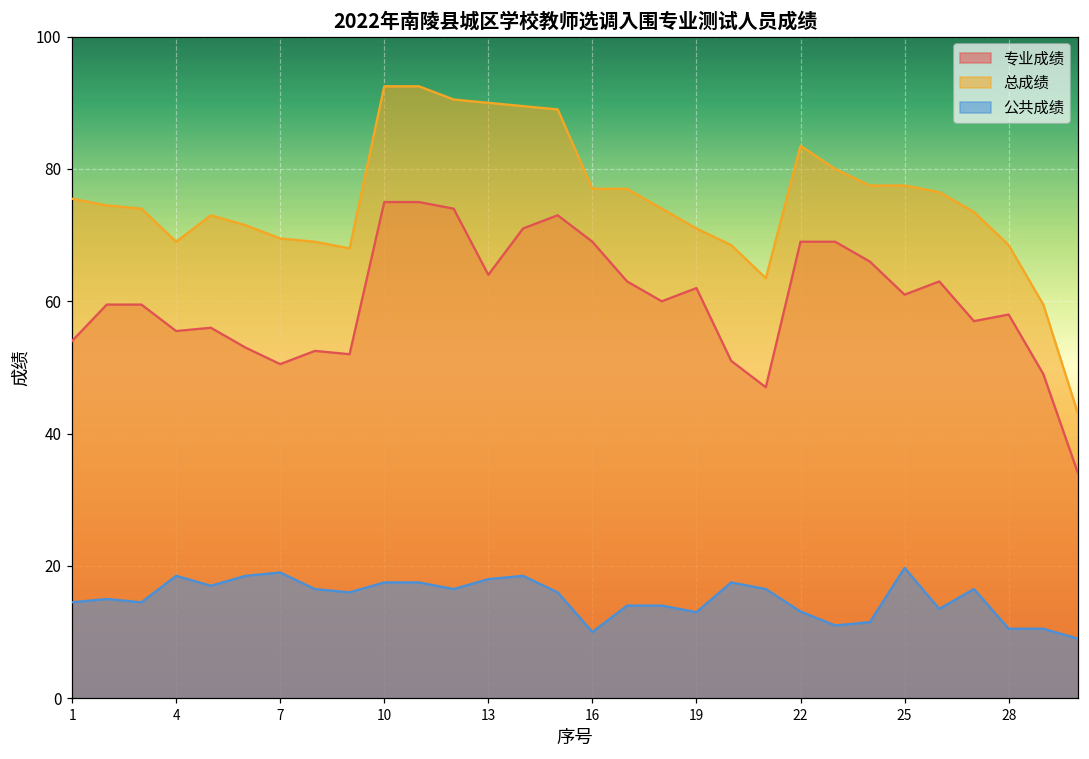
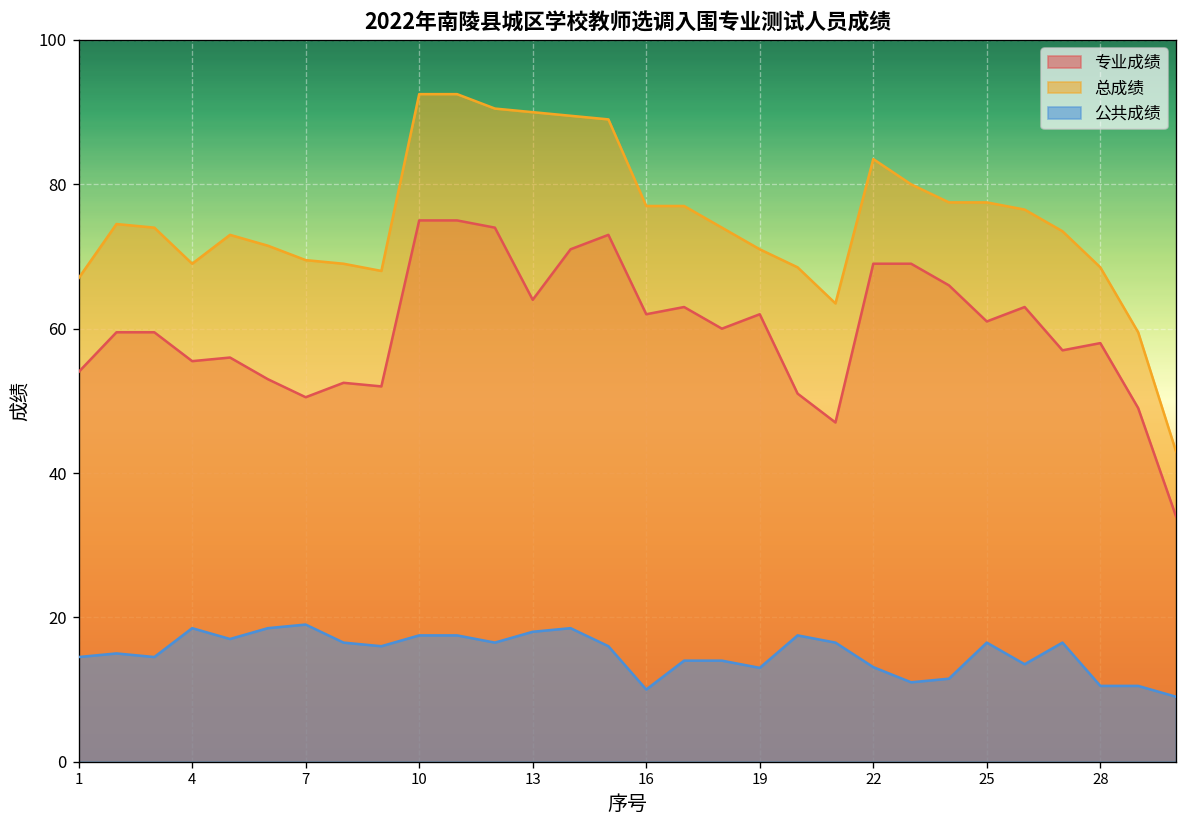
总成绩, 1: 76 -> 67
专业成绩, 16: 69 -> 62
公共成绩, 25: 20 -> 17
